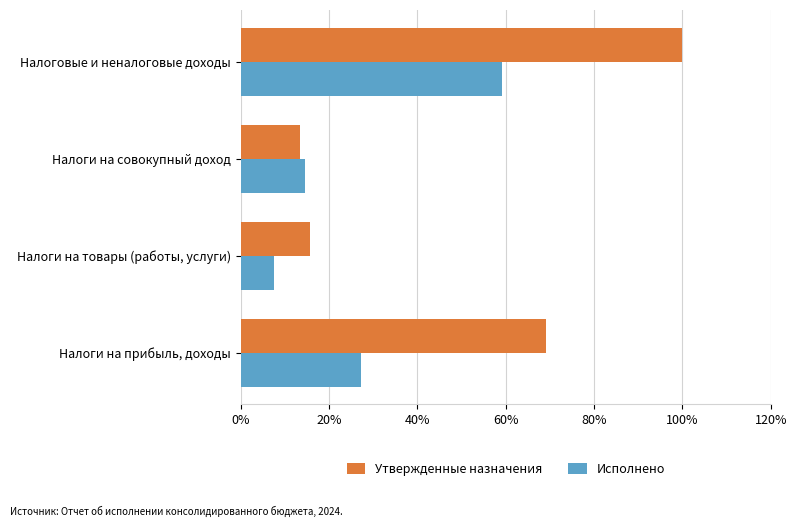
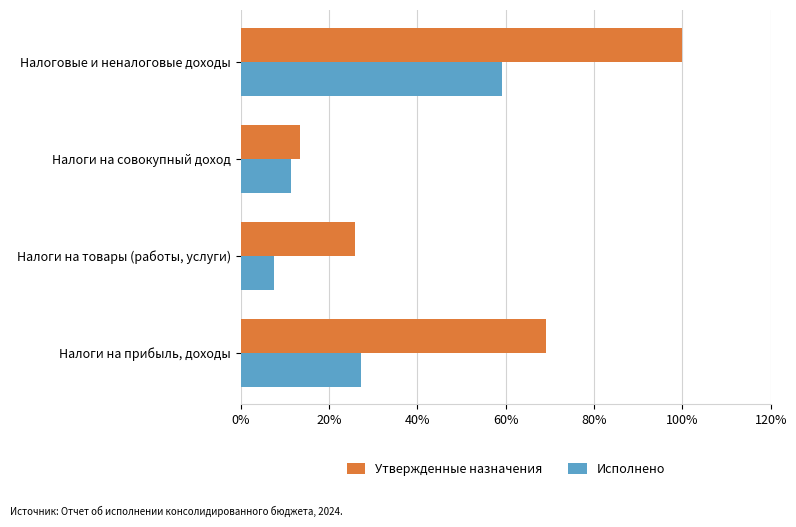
Исполнено, Налоги на совокупный доход: 15% -> 11%
Утвержденные назначения, Налоги на товары (работы, услуги): 16% -> 26%
